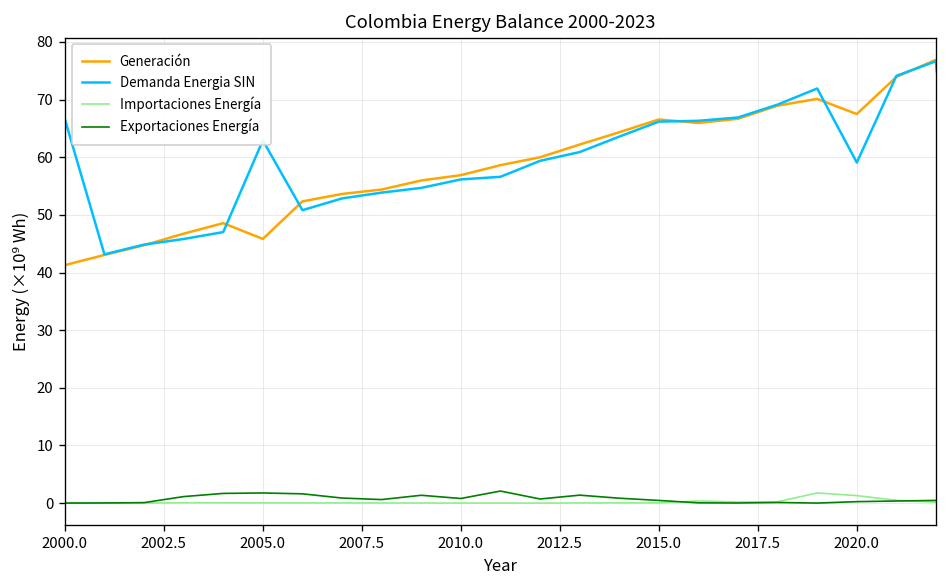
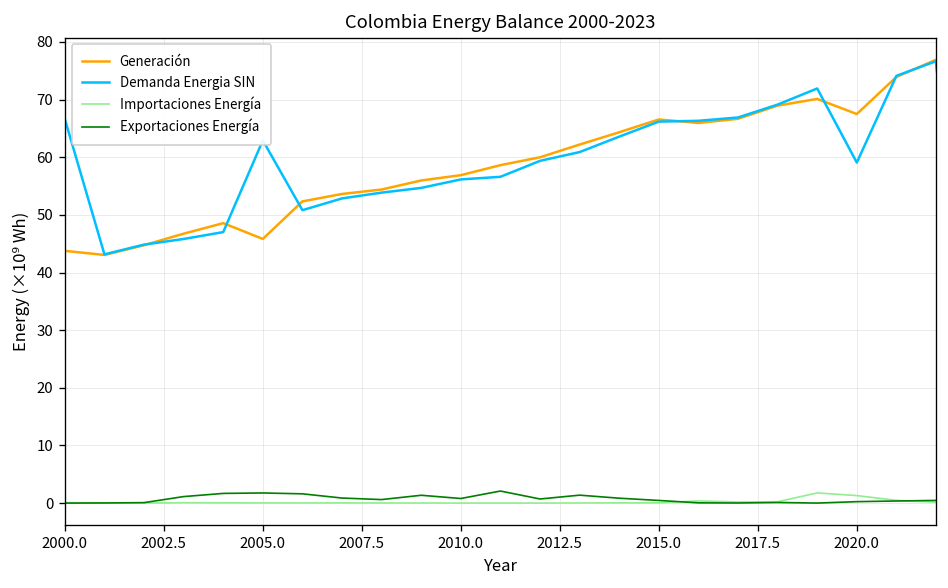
Generación, 2000.0: 41 -> 44
